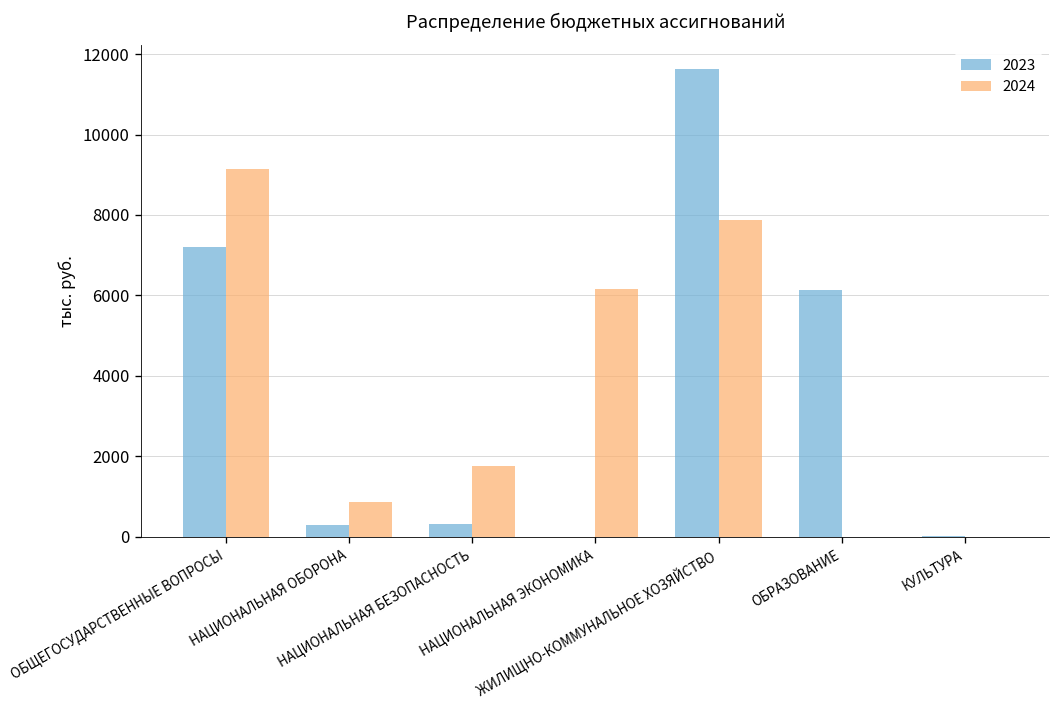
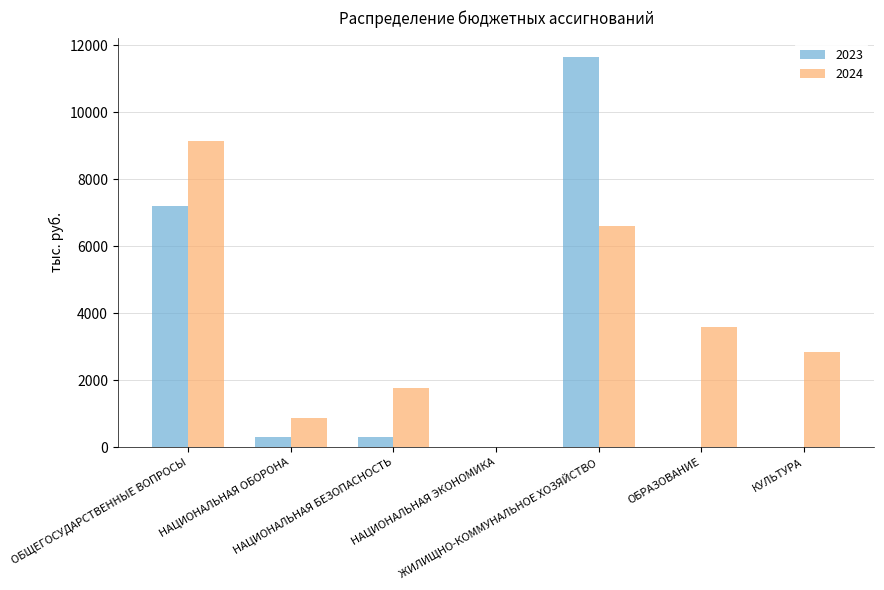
2024, НАЦИОНАЛЬНАЯ ЭКОНОМИКА: 6200 -> 0
2024, ЖИЛИЩНО-КОММУНАЛЬНОЕ ХОЗЯЙСТВО: 7900 -> 6600
2023, ОБРАЗОВАНИЕ: 6100 -> 0
2024, ОБРАЗОВАНИЕ: 0 -> 3600
2024, КУЛЬТУРА: 0 -> 2800
